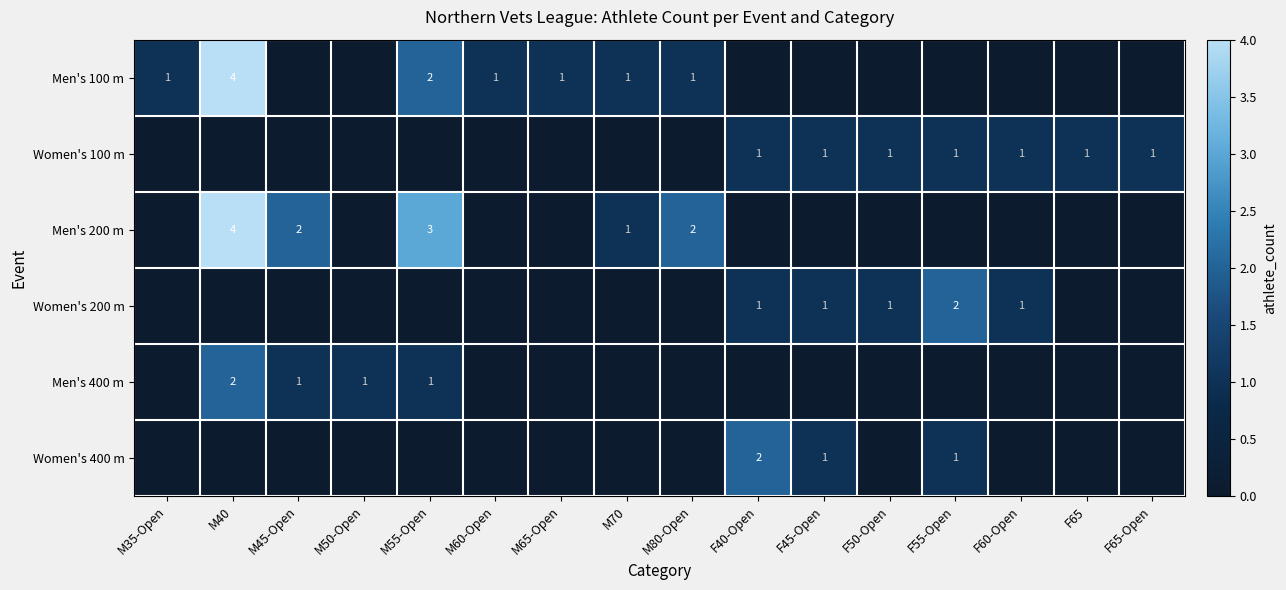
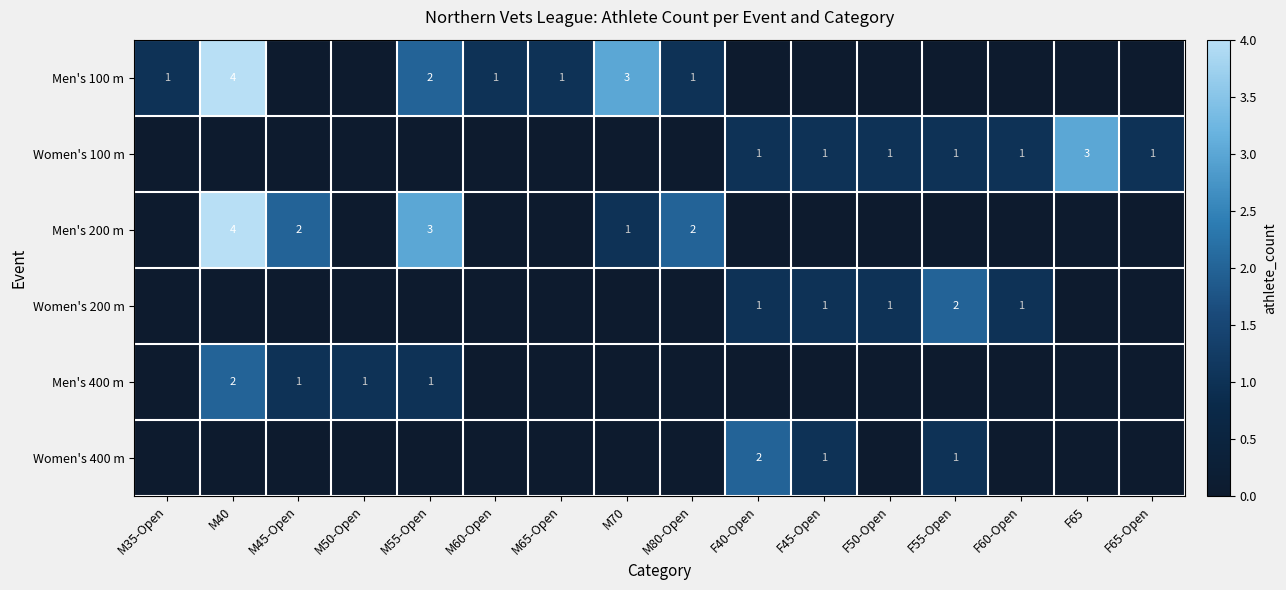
Men's 100 m, M70: 1 -> 3
Women's 100 m, F65: 1 -> 3
